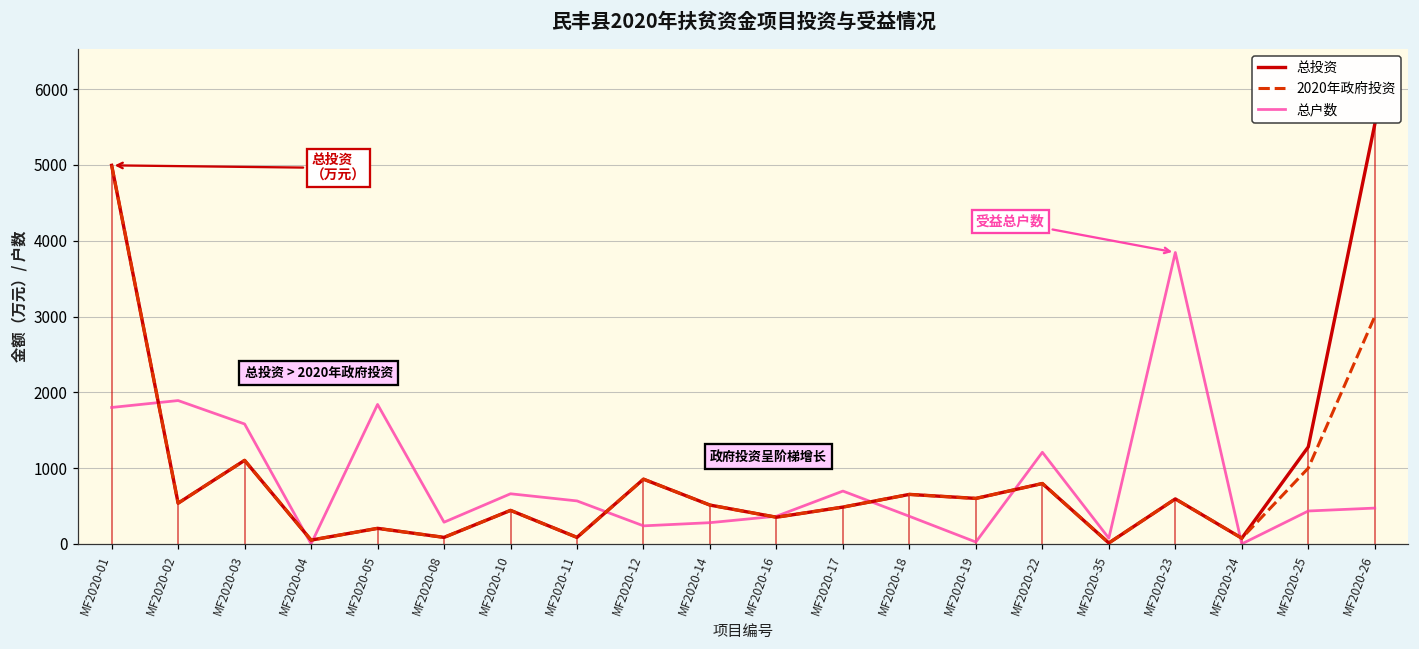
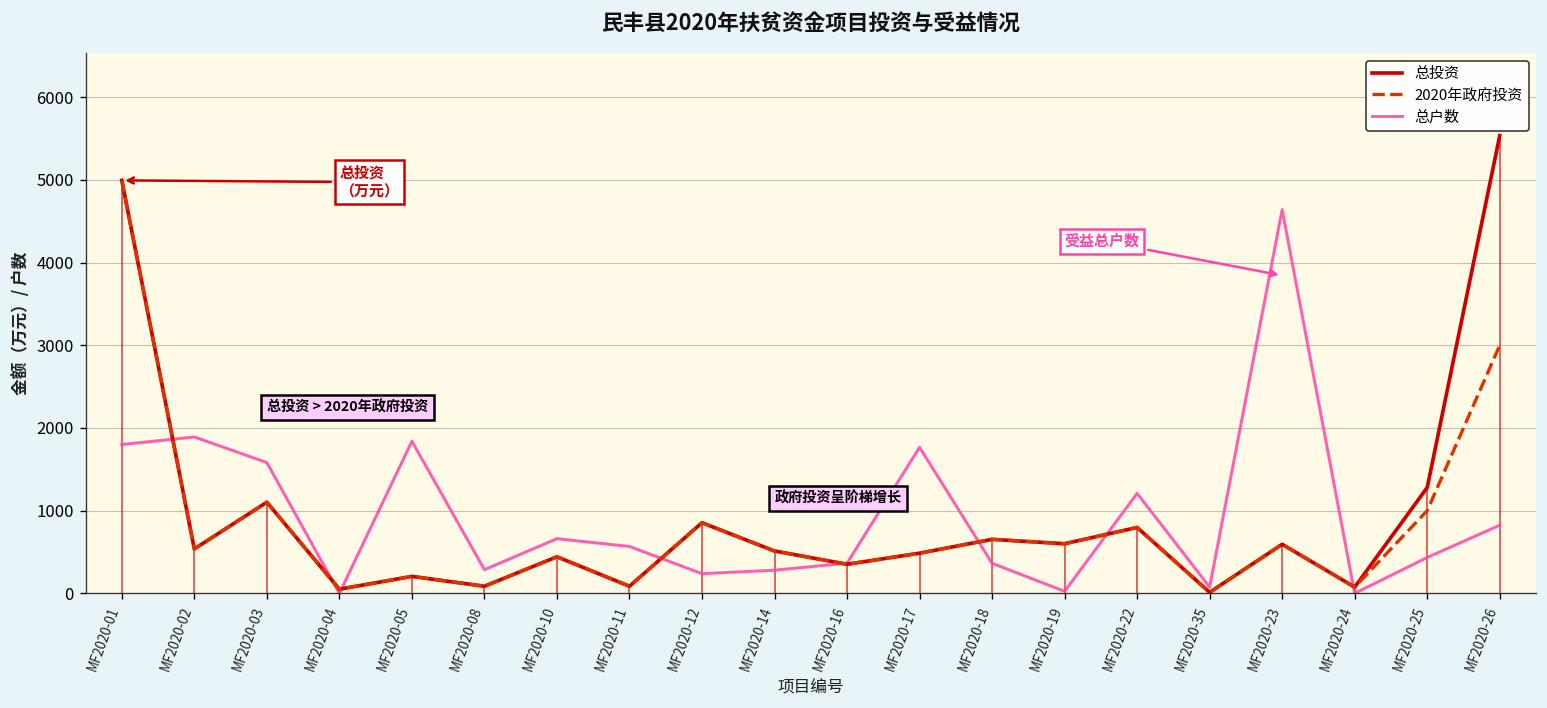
总户数, MF2020-17: 700 -> 1800
总户数, MF2020-23: 3800 -> 4600
总户数, MF2020-26: 500 -> 800
